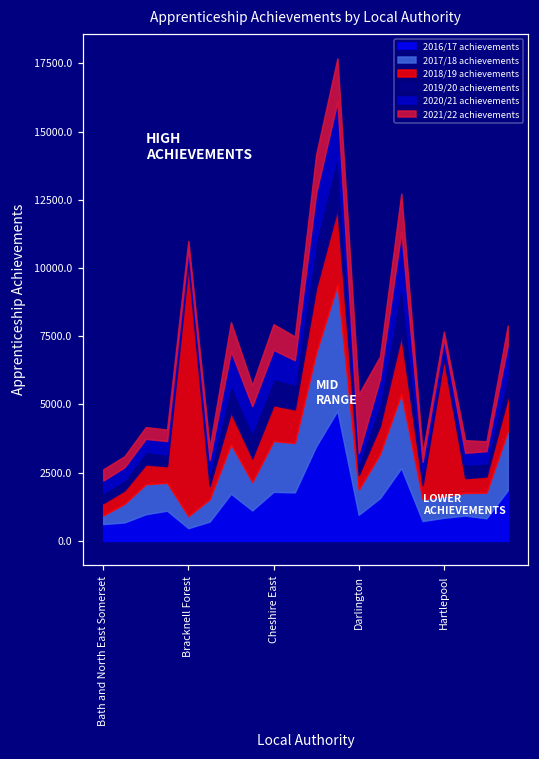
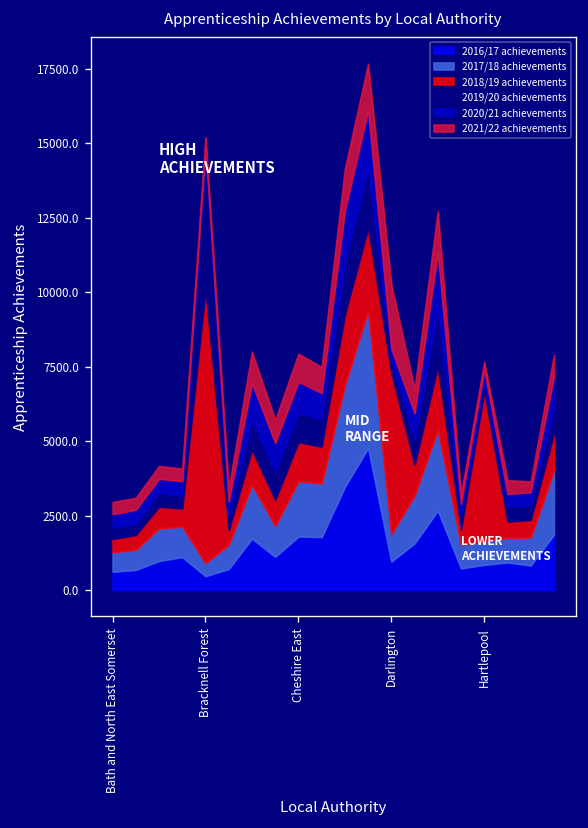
2017/18 achievements, Bath and North East Somerset: 300 -> 700
2019/20 achievements, Bracknell Forest: 300 -> 4500
2018/19 achievements, Darlington: 500 -> 5400
